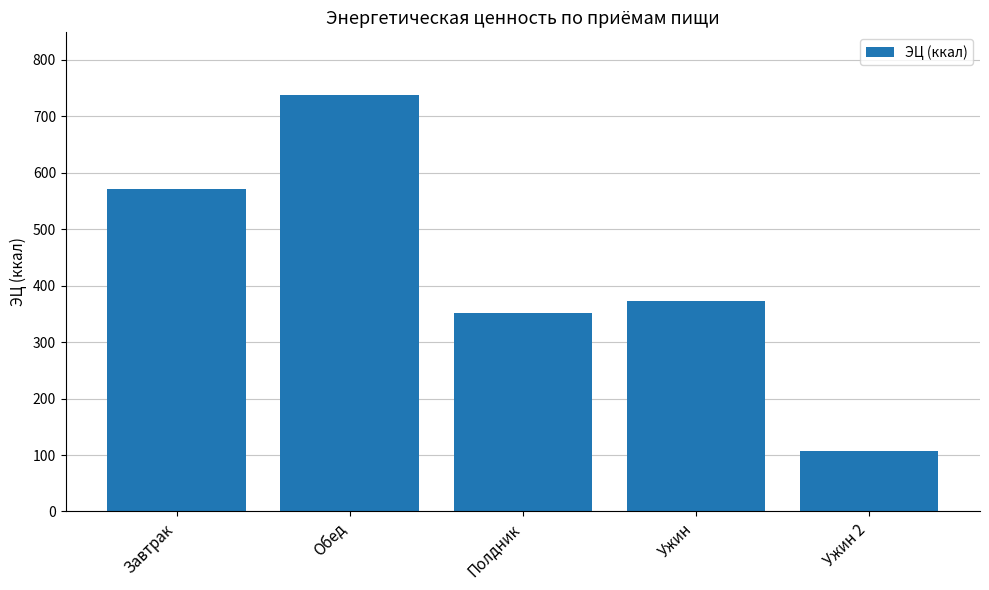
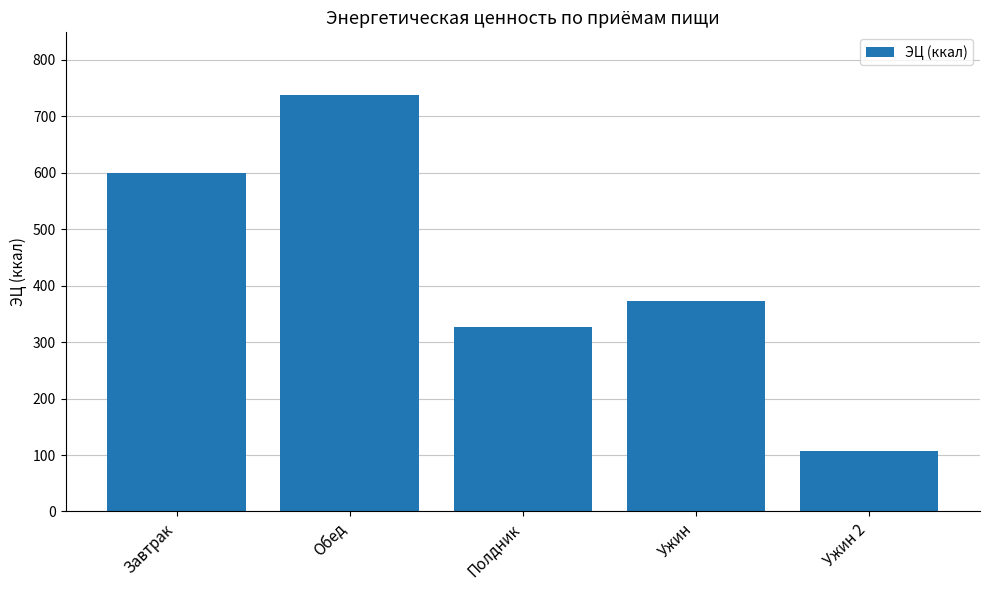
Завтрак: 570 -> 600
Полдник: 350 -> 330
